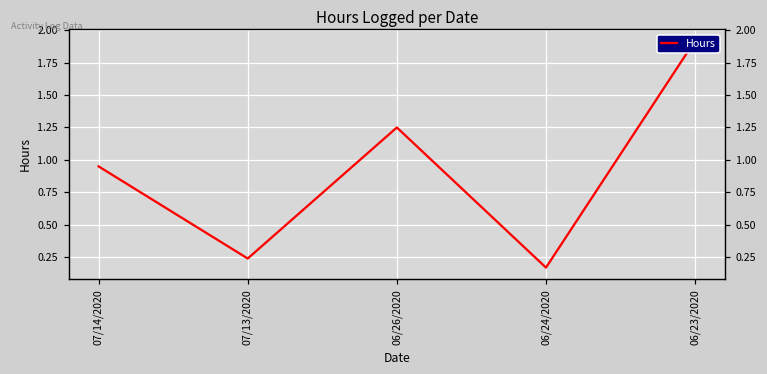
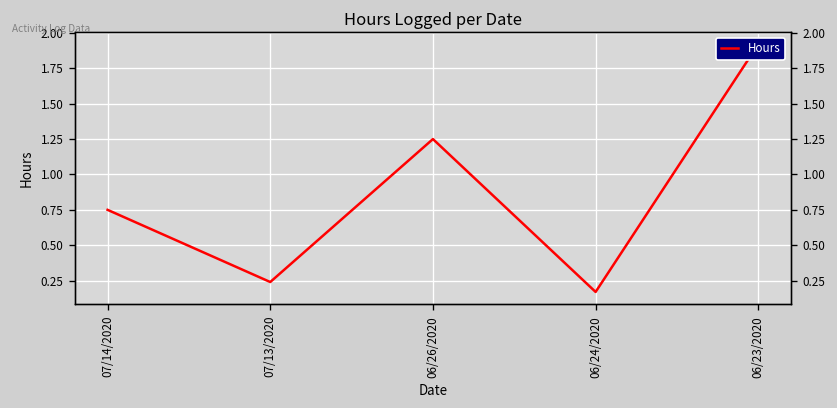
07/14/2020: 0.95 -> 0.75
